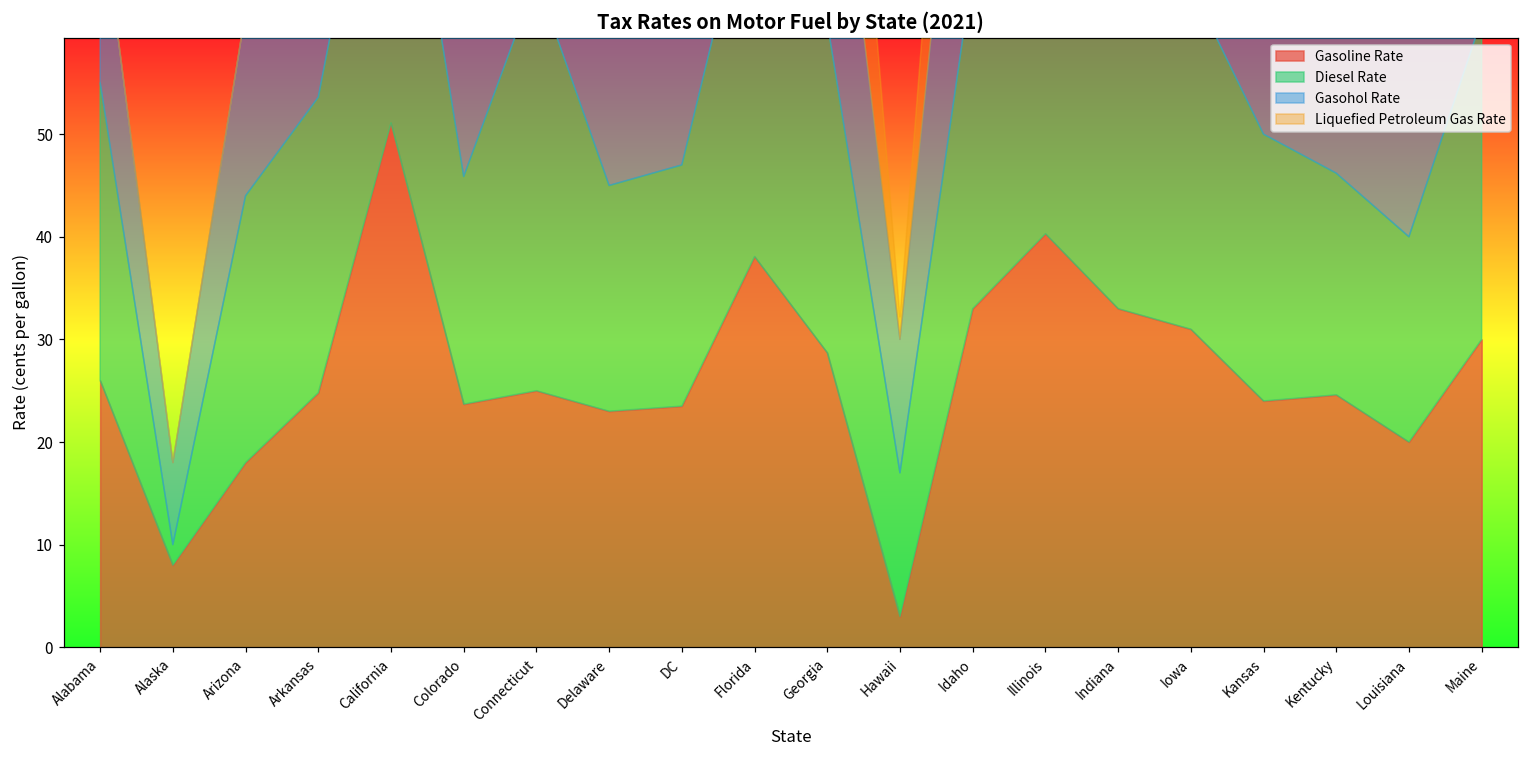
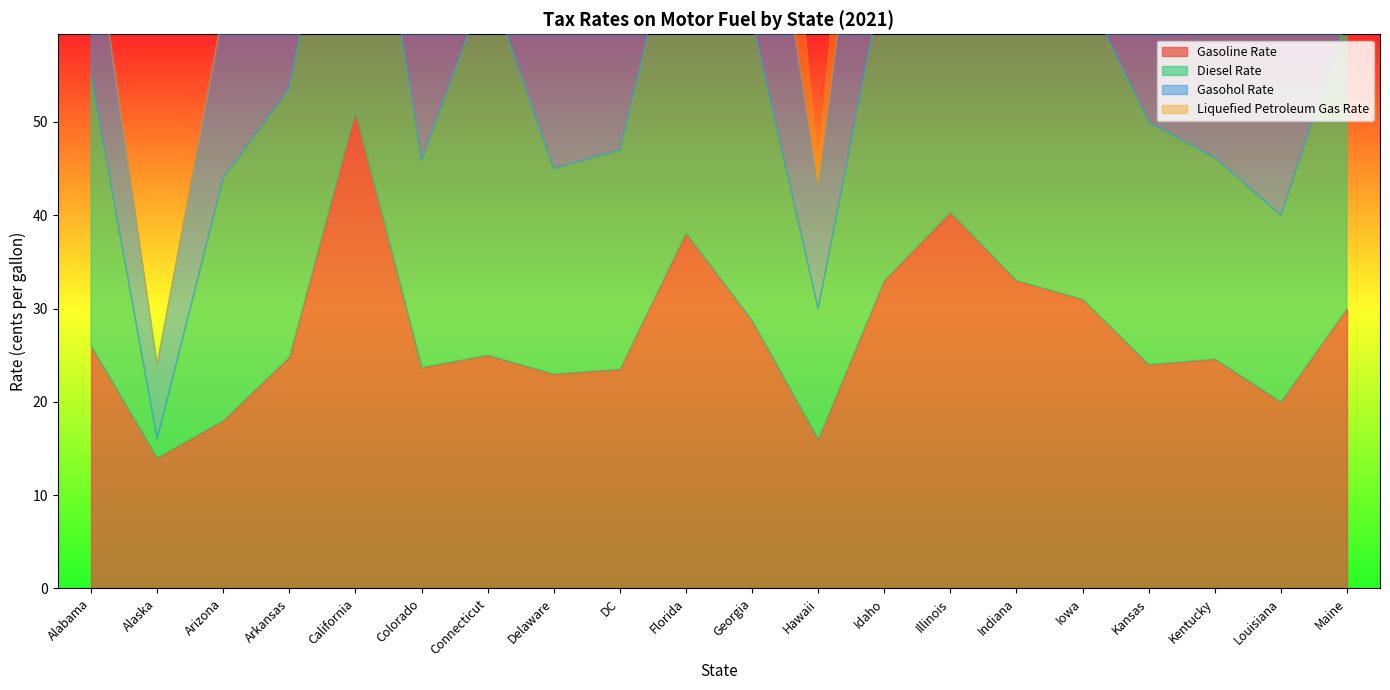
Gasoline Rate, Alaska: 8 -> 14
Gasoline Rate, Hawaii: 3 -> 16
